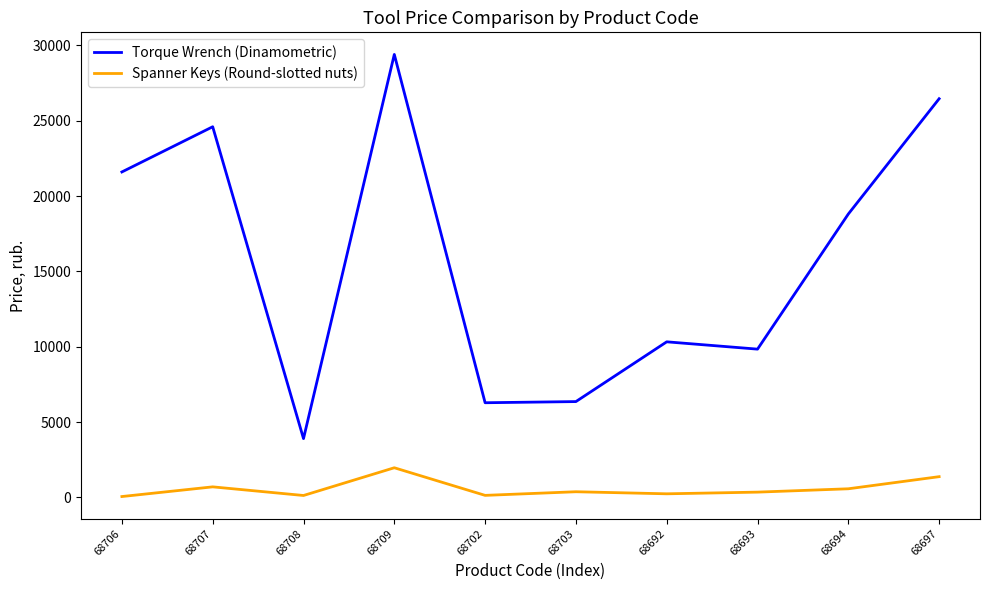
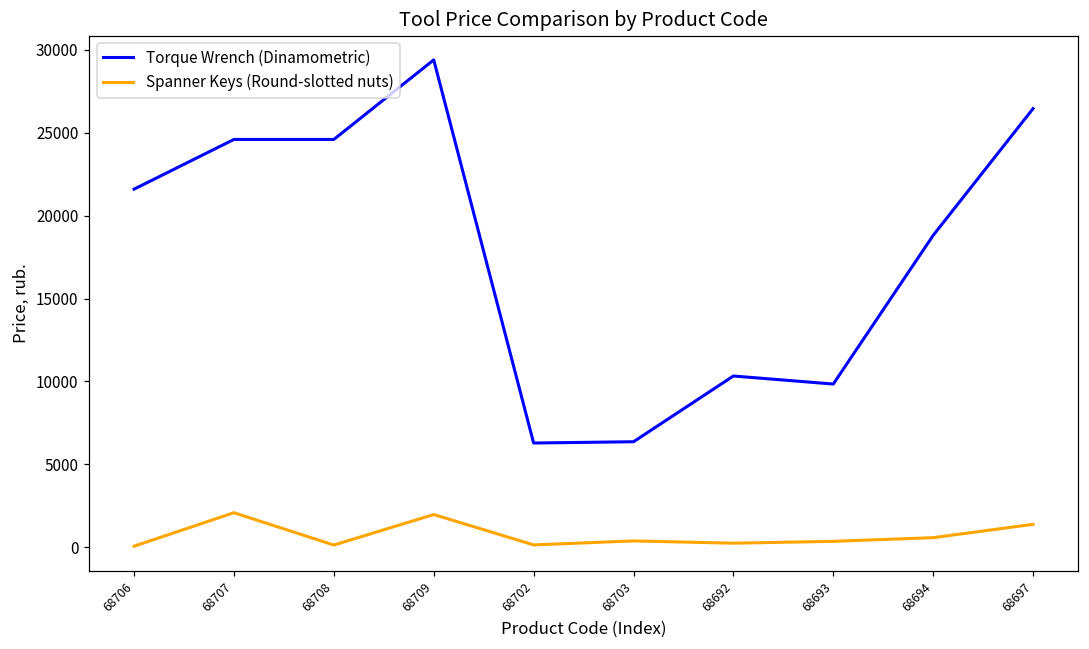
Spanner Keys (Round-slotted nuts), 68707: 700 -> 2100
Torque Wrench (Dinamometric), 68708: 3900 -> 24600
